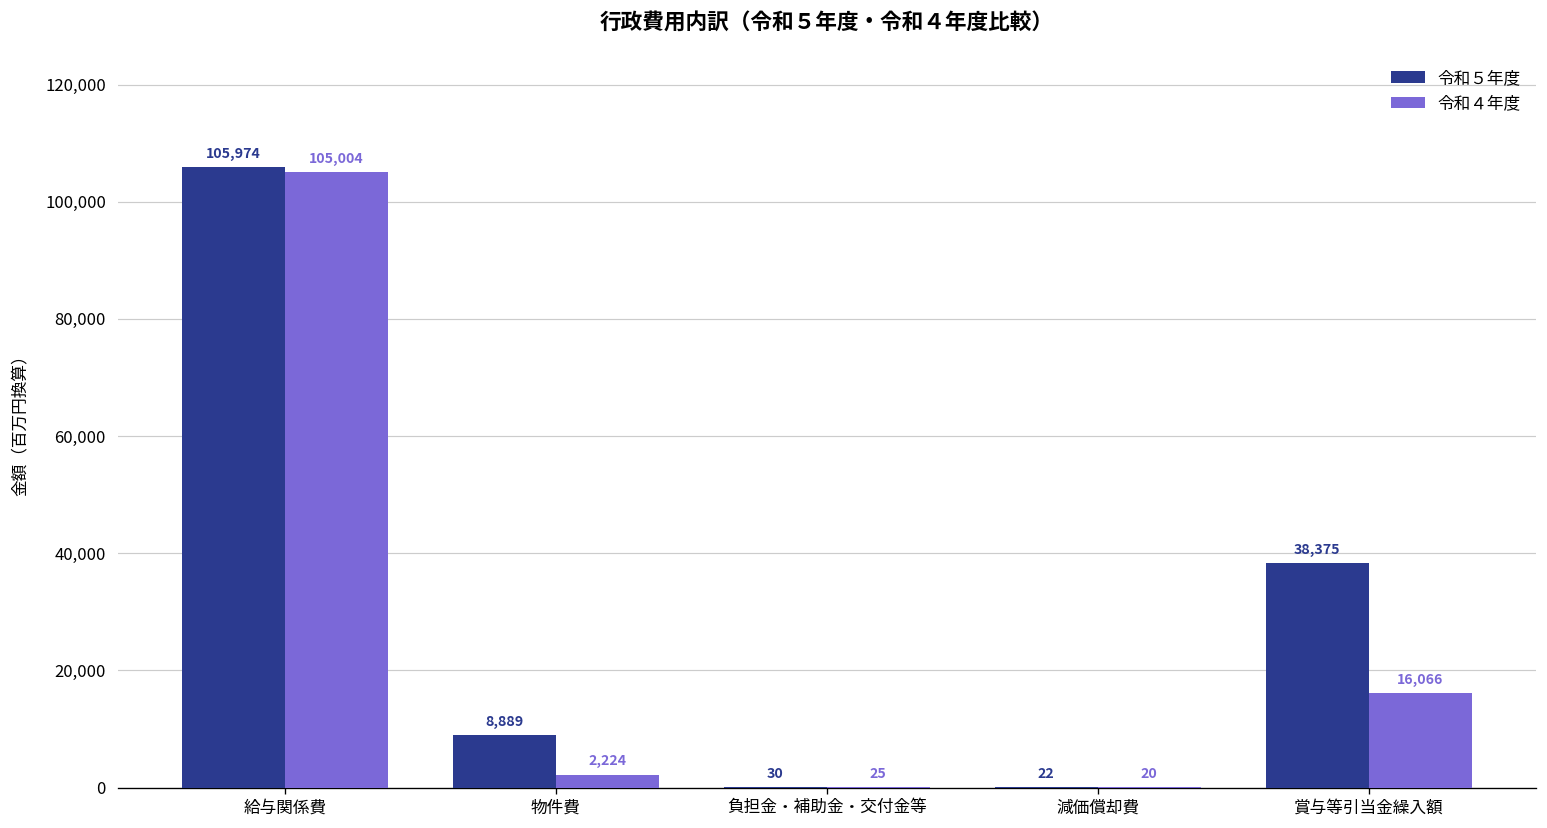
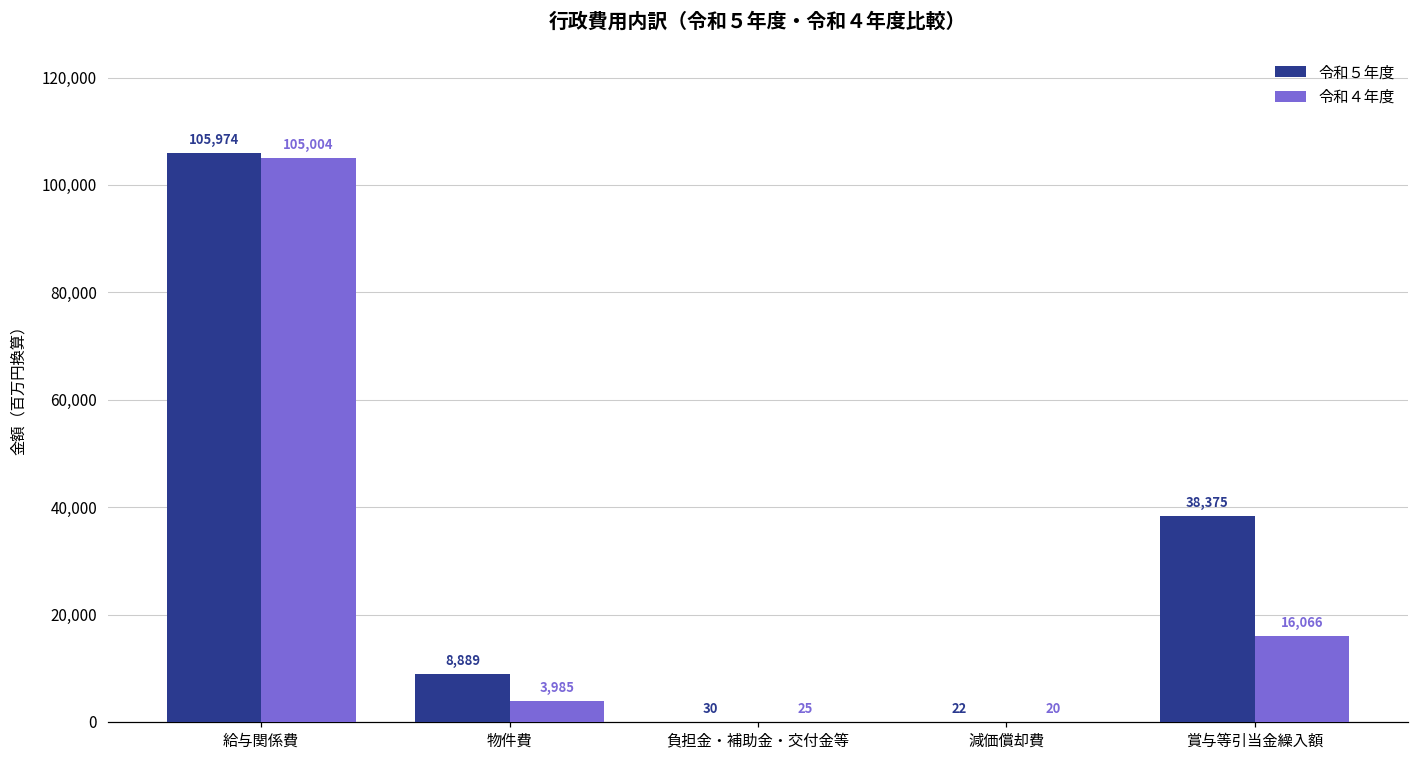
令和４年度, 物件費: 2,224 -> 3,985
